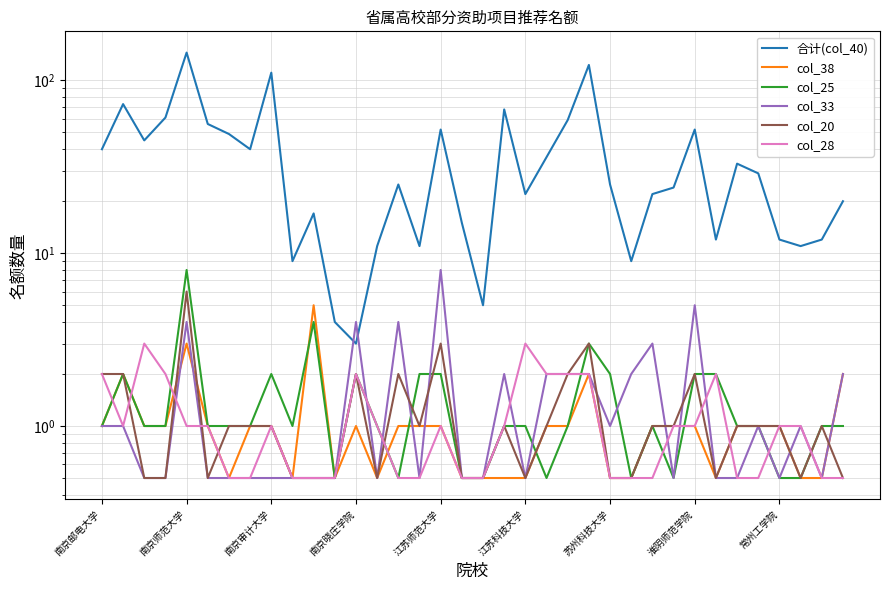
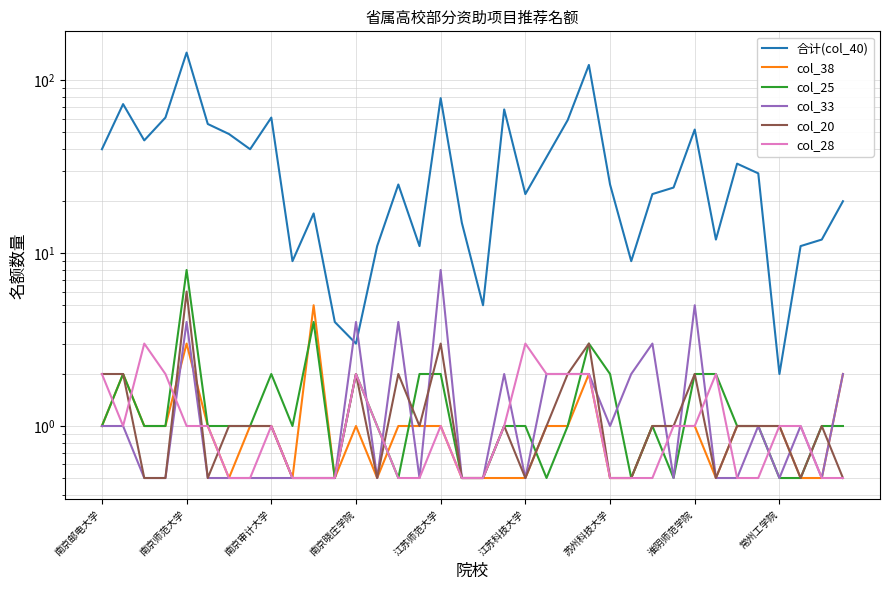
合计(col_40), 南京审计大学: 110 -> 61
合计(col_40), 江苏师范大学: 52 -> 80
合计(col_40), 常州工学院: 12 -> 2
